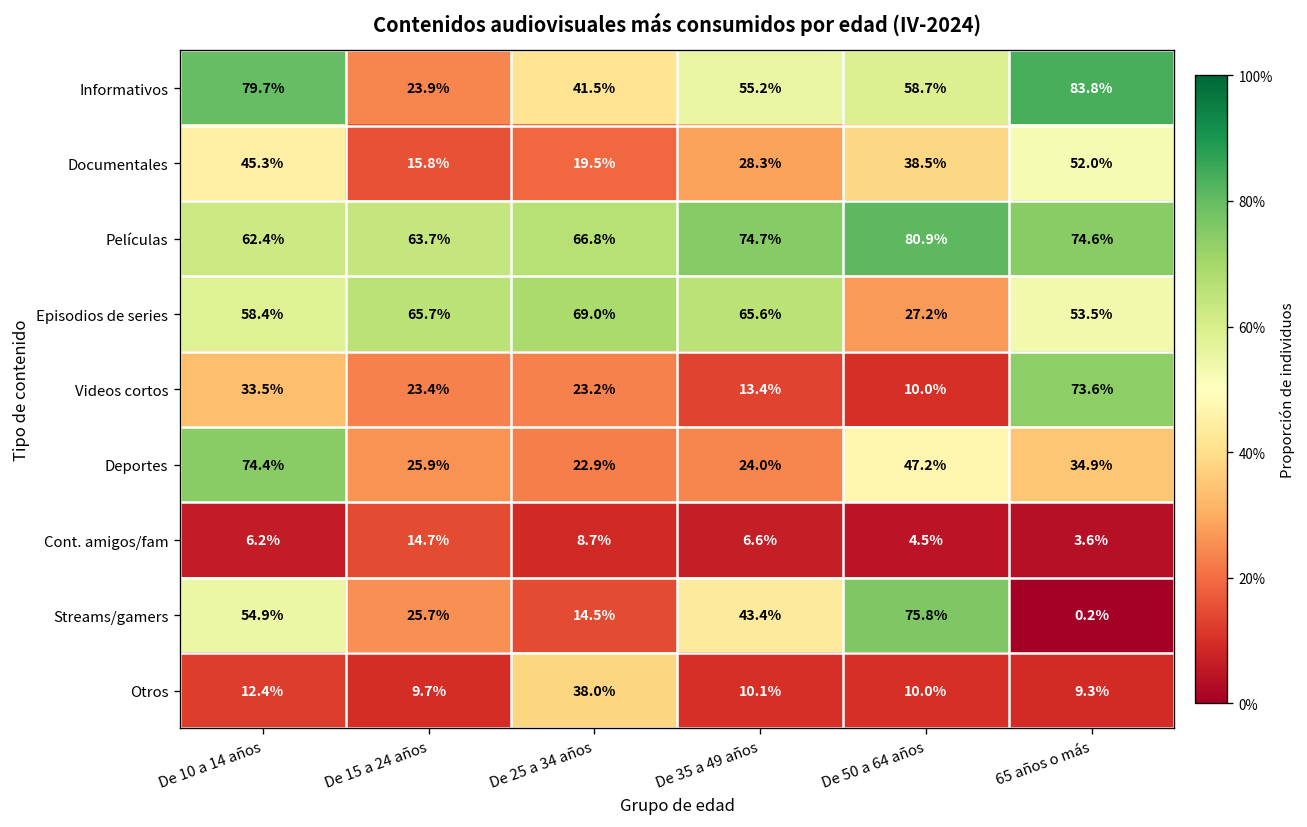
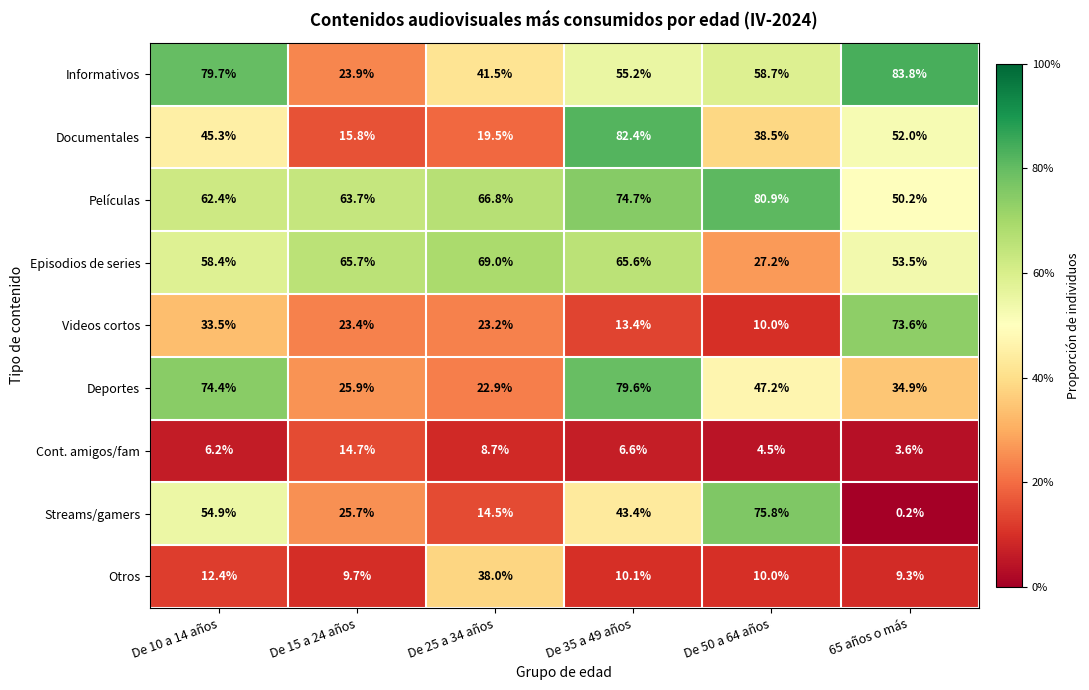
Documentales, De 35 a 49 años: 28.3% -> 82.4%
Películas, 65 años o más: 74.6% -> 50.2%
Deportes, De 35 a 49 años: 24.0% -> 79.6%
